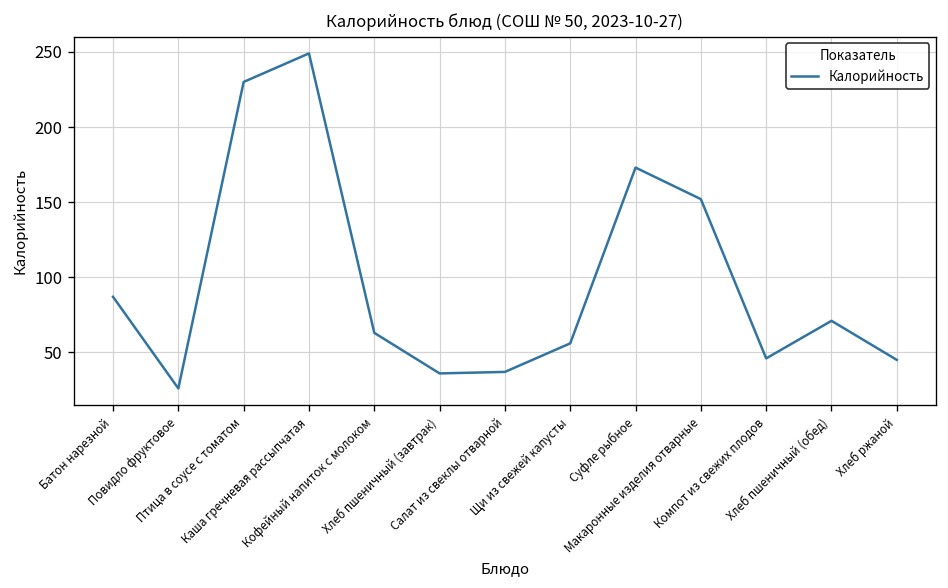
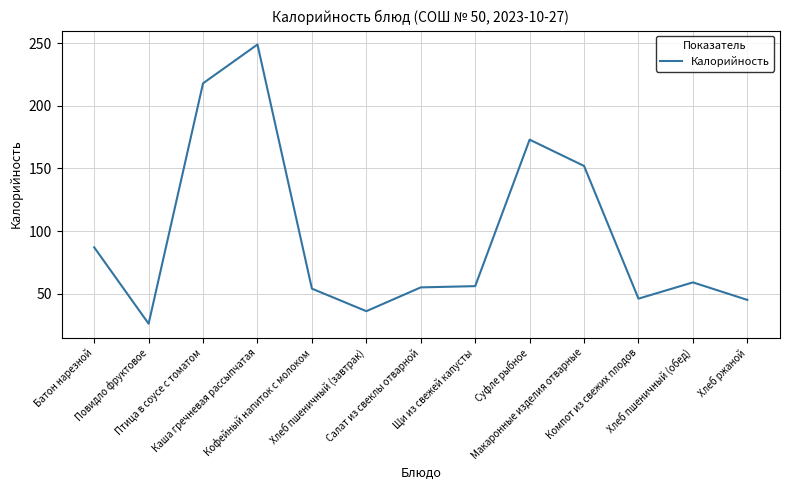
Птица в соусе с томатом: 230 -> 218
Кофейный напиток с молоком: 63 -> 54
Салат из свеклы отварной: 37 -> 55
Хлеб пшеничный (обед): 71 -> 59
